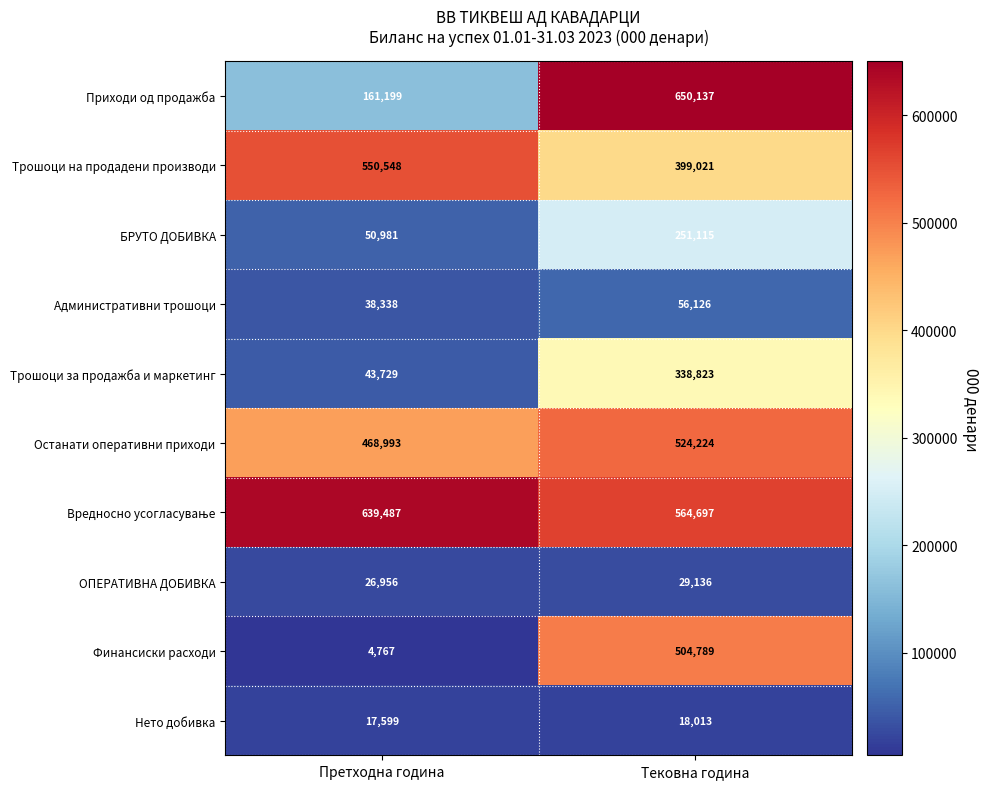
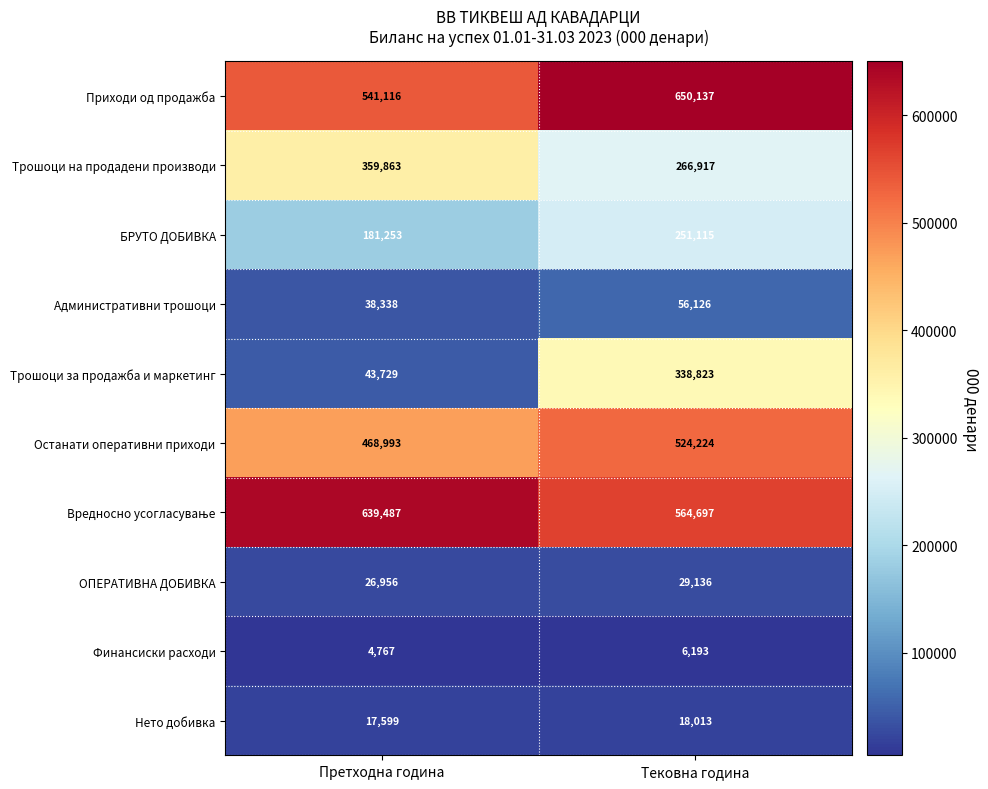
Приходи од продажба, Претходна година: 161,199 -> 541,116
Трошоци на продадени производи, Претходна година: 550,548 -> 359,863
Трошоци на продадени производи, Тековна година: 399,021 -> 266,917
БРУТО ДОБИВКА, Претходна година: 50,981 -> 181,253
Финансиски расходи, Тековна година: 504,789 -> 6,193
